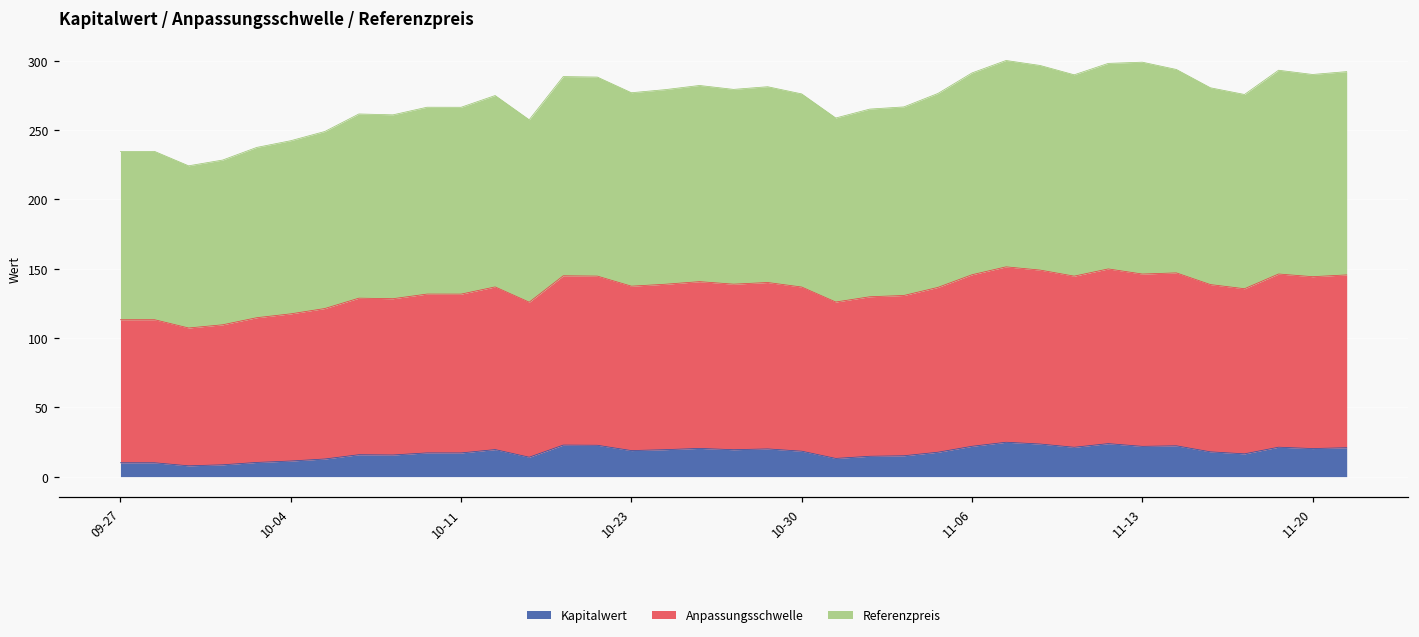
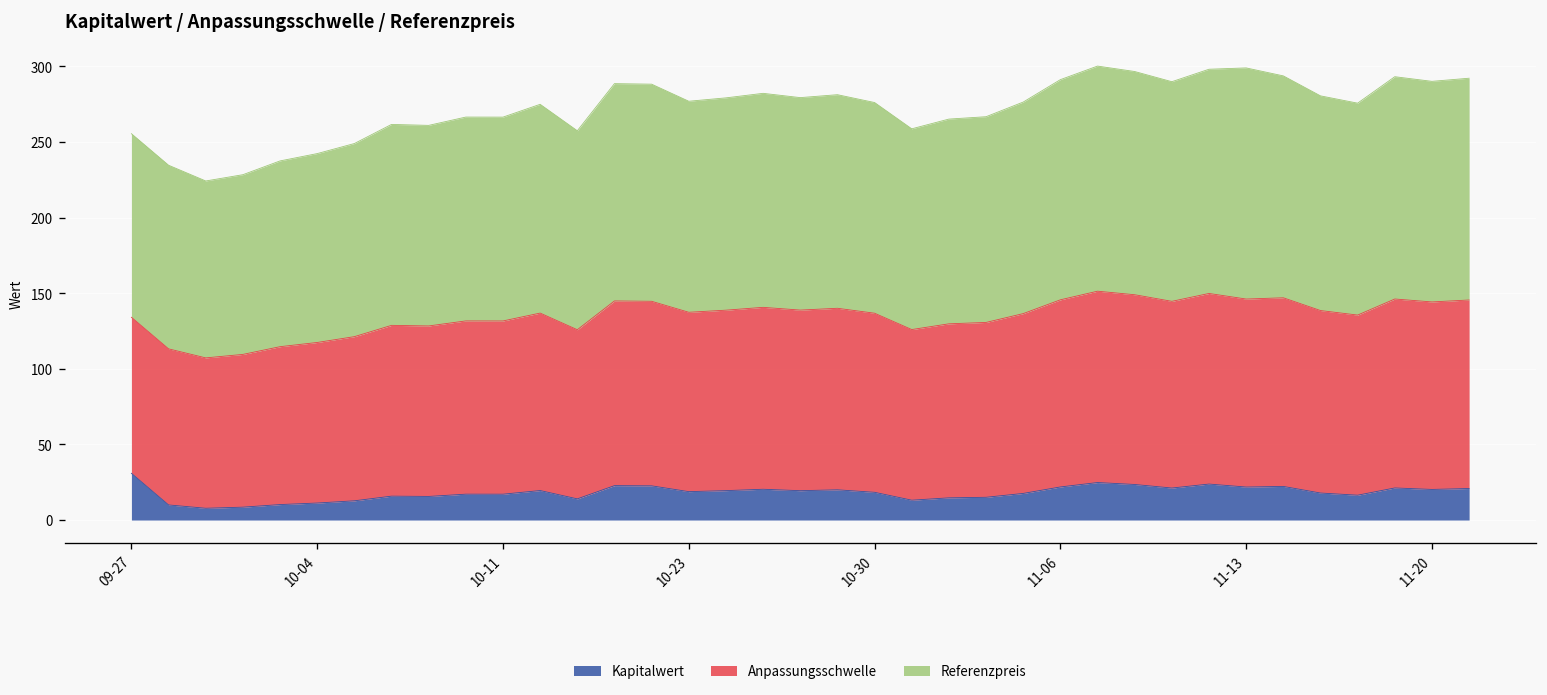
Kapitalwert, 09-27: 10 -> 31
